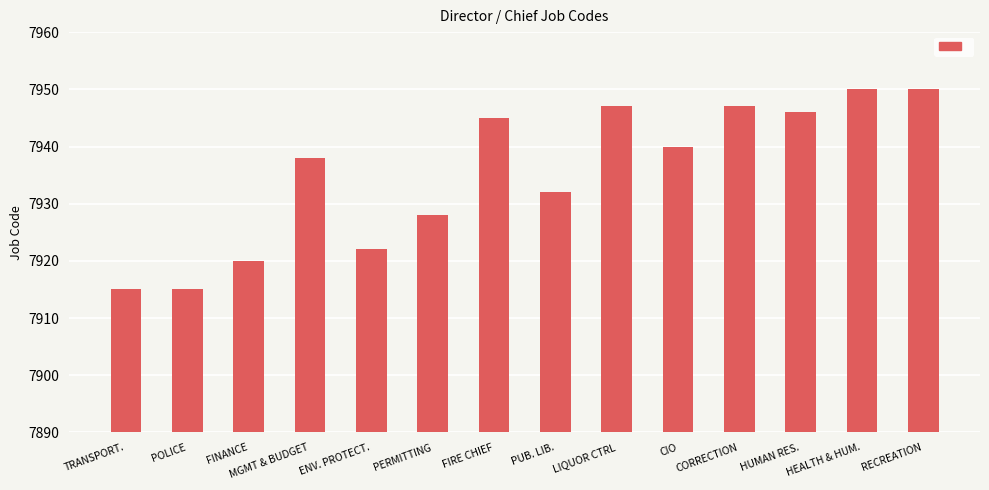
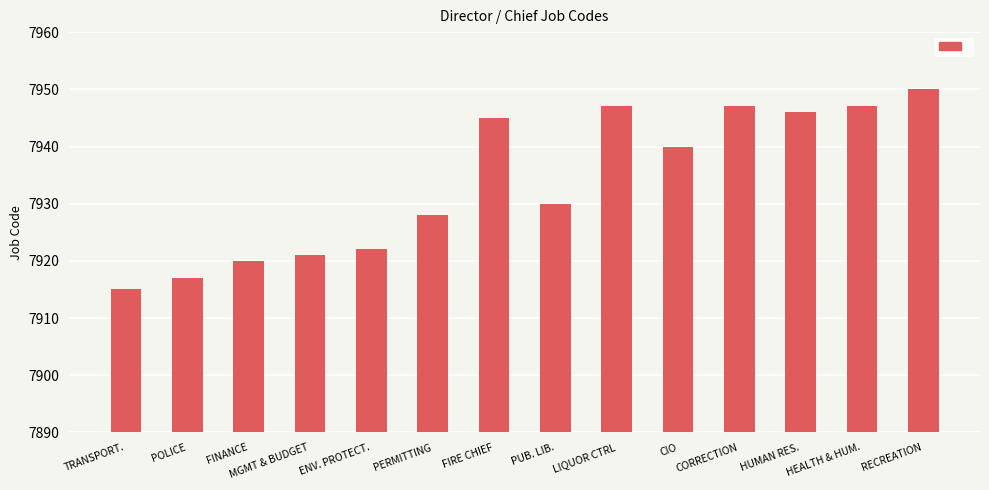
POLICE: 7915 -> 7917
MGMT & BUDGET: 7938 -> 7921
PUB. LIB.: 7932 -> 7930
HEALTH & HUM.: 7950 -> 7947
